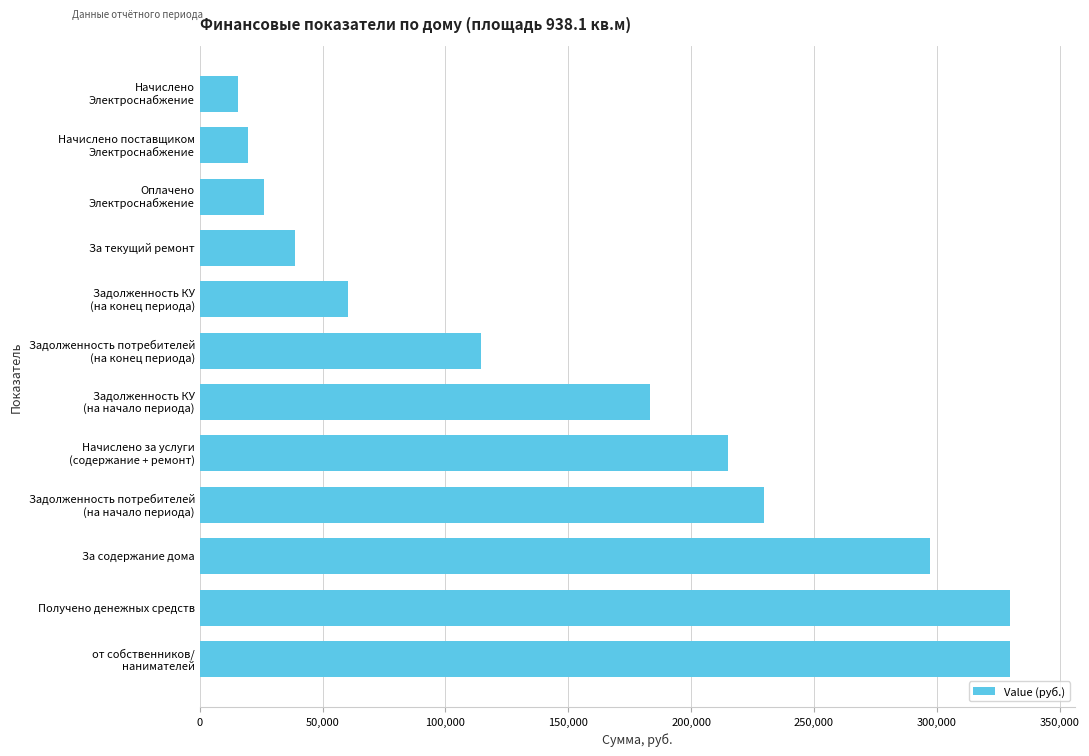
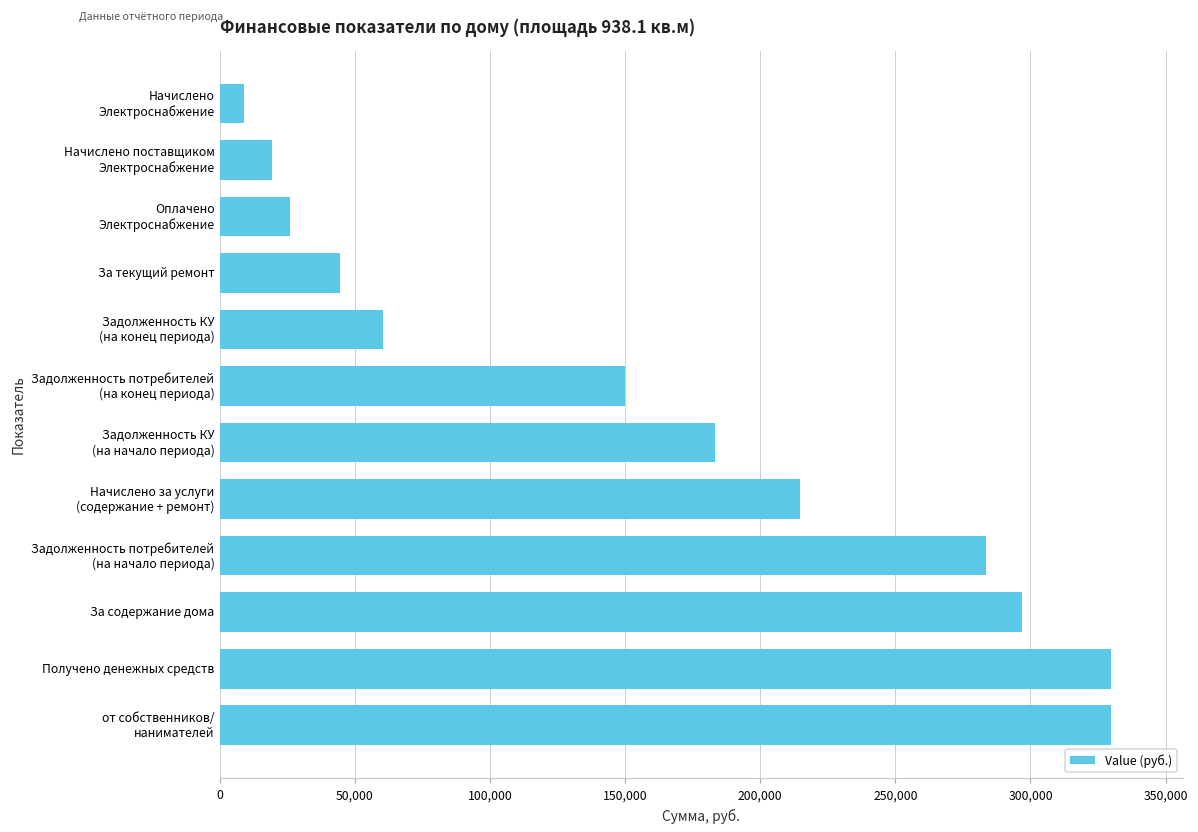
Начислено Электроснабжение: 16,000 -> 9,000
За текущий ремонт: 39,000 -> 45,000
Задолженность потребителей (на конец периода): 115,000 -> 150,000
Задолженность потребителей (на начало периода): 230,000 -> 284,000
